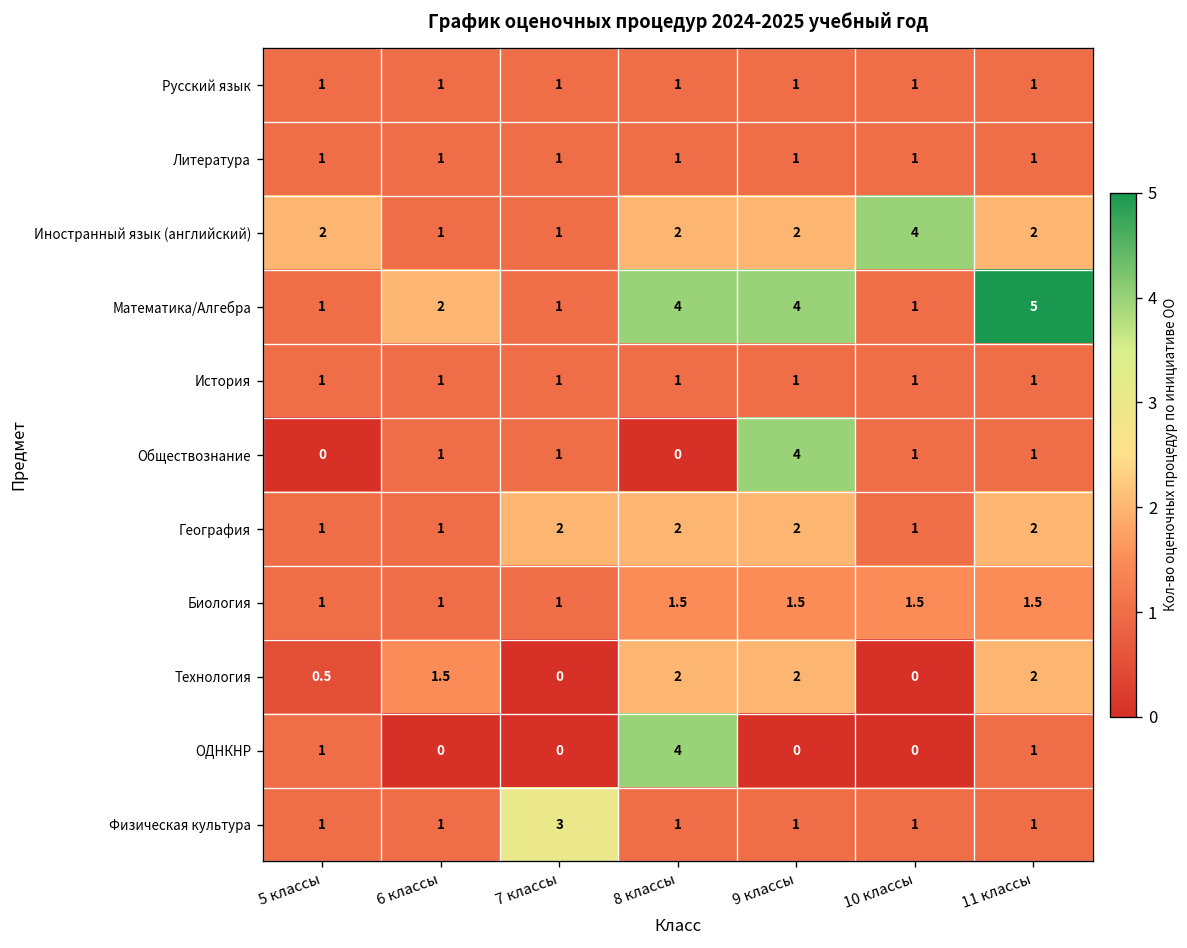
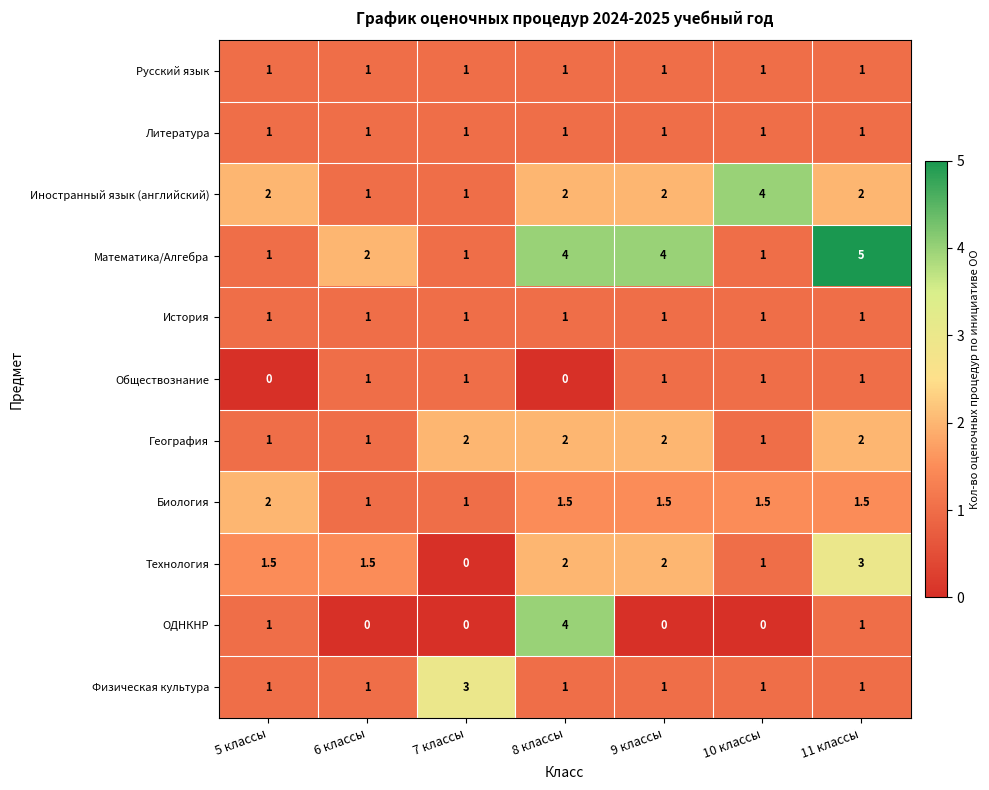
Обществознание, 9 классы: 4 -> 1
Биология, 5 классы: 1 -> 2
Технология, 5 классы: 0.5 -> 1.5
Технология, 10 классы: 0 -> 1
Технология, 11 классы: 2 -> 3
